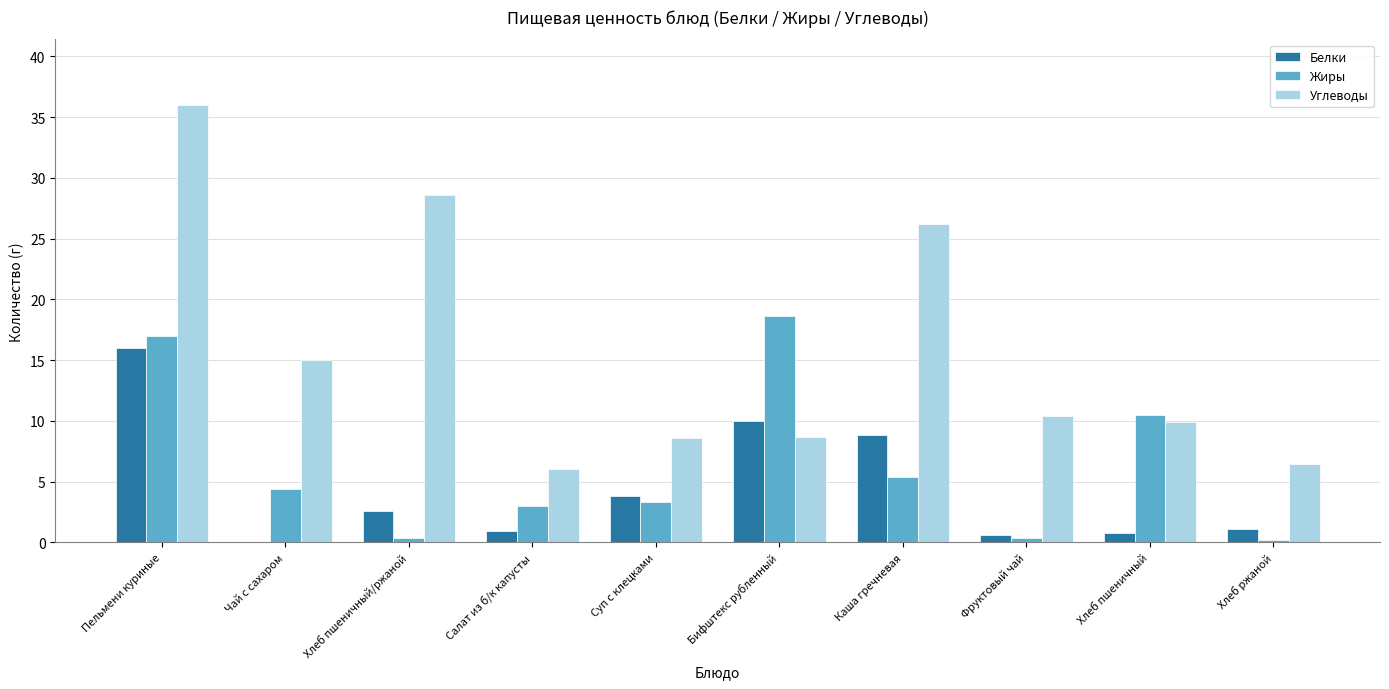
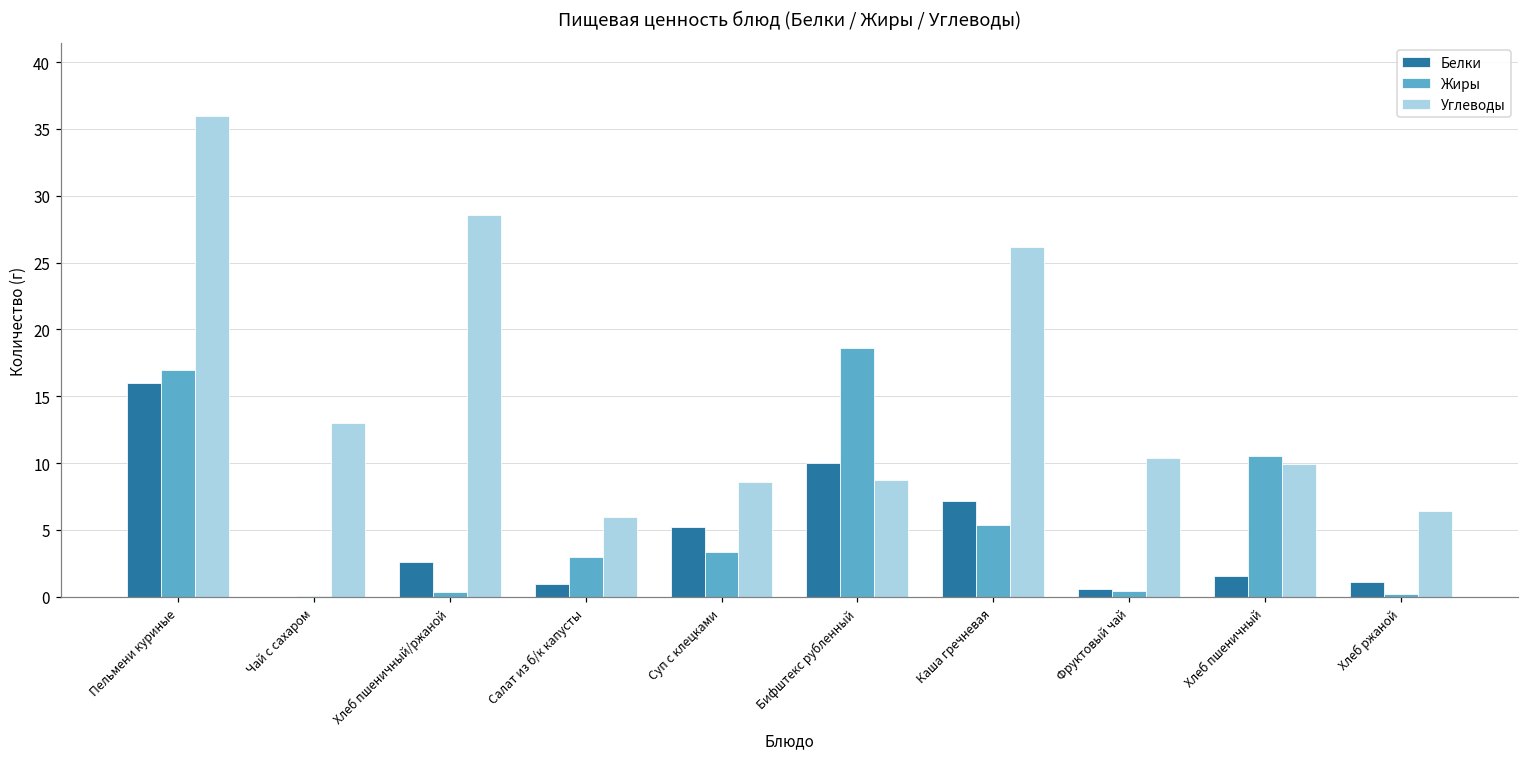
Жиры, Чай с сахаром: 4.4 -> 0.1
Углеводы, Чай с сахаром: 15 -> 13
Белки, Суп с клецками: 3.8 -> 5.2
Белки, Каша гречневая: 8.8 -> 7.2
Белки, Хлеб пшеничный: 0.7 -> 1.5
